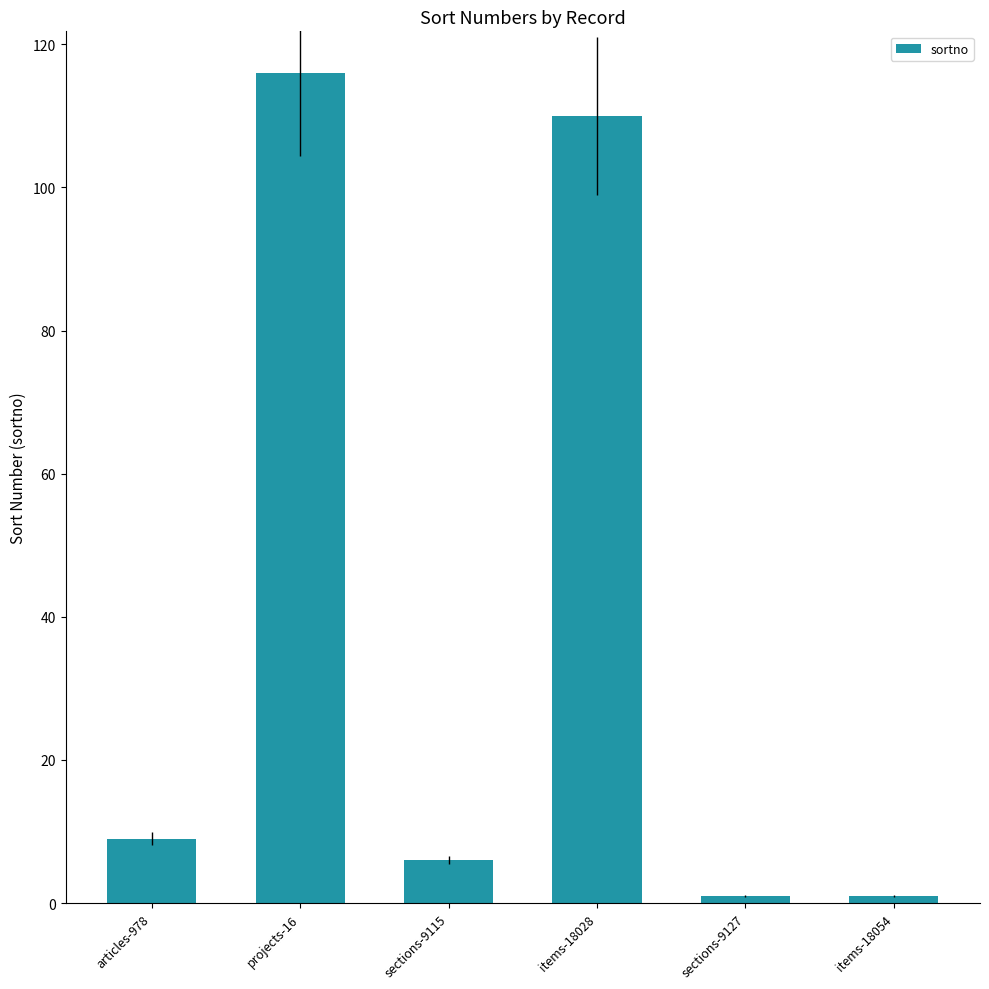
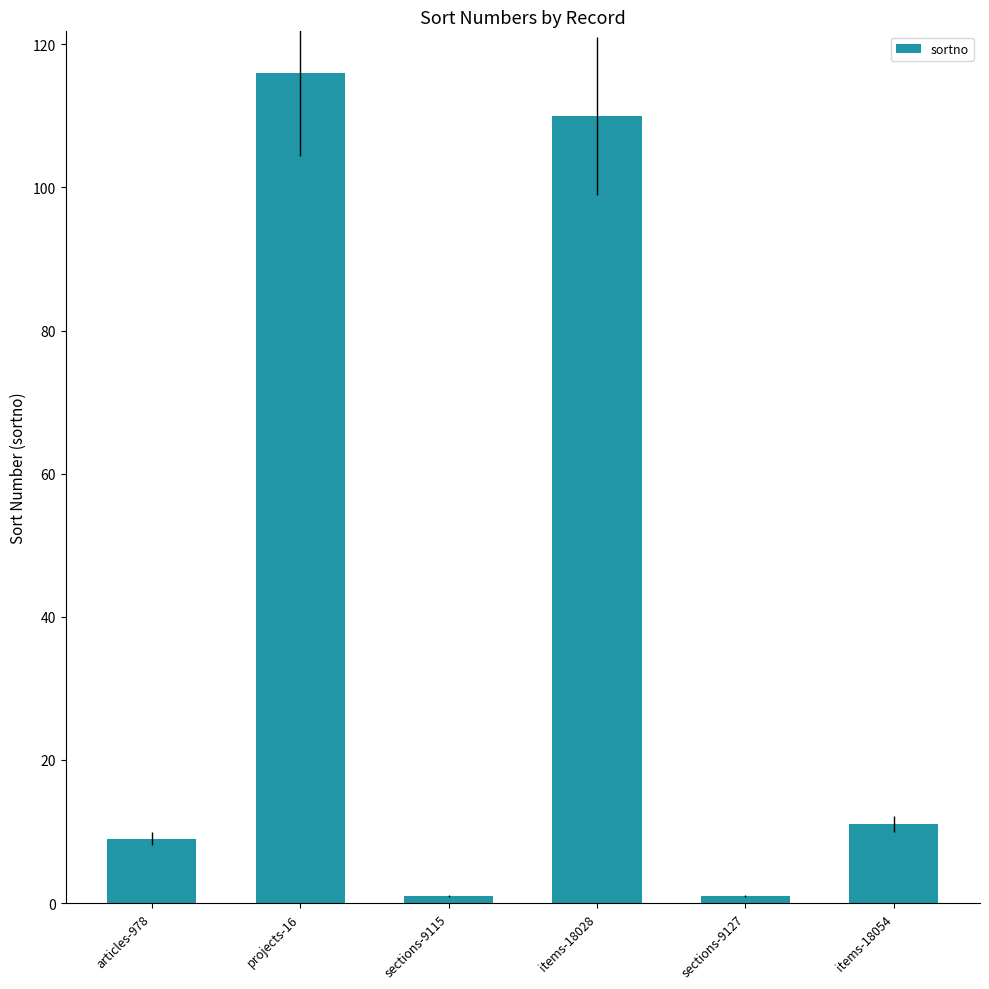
sections-9115: 6 -> 1
items-18054: 1 -> 11
